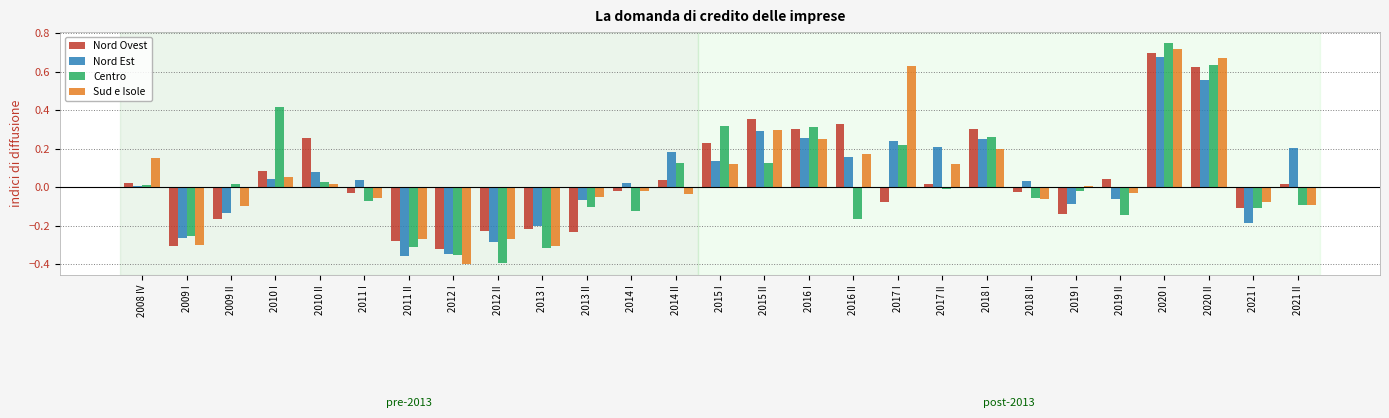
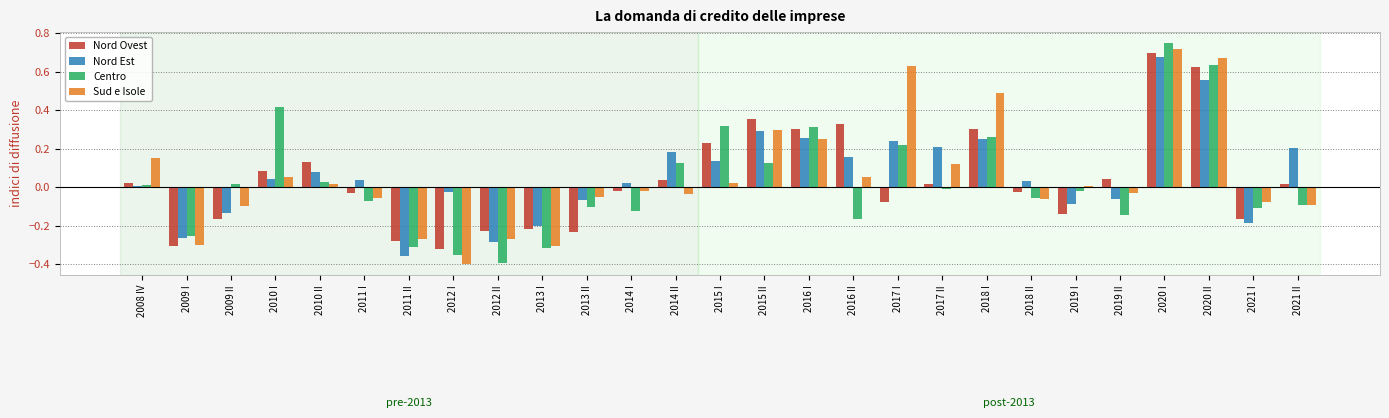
Nord Ovest, 2010 II: 0.26 -> 0.13
Nord Est, 2012 I: -0.35 -> -0.03
Sud e Isole, 2015 I: 0.12 -> 0.02
Sud e Isole, 2016 II: 0.17 -> 0.05
Sud e Isole, 2018 I: 0.20 -> 0.49
Nord Ovest, 2021 I: -0.11 -> -0.17
